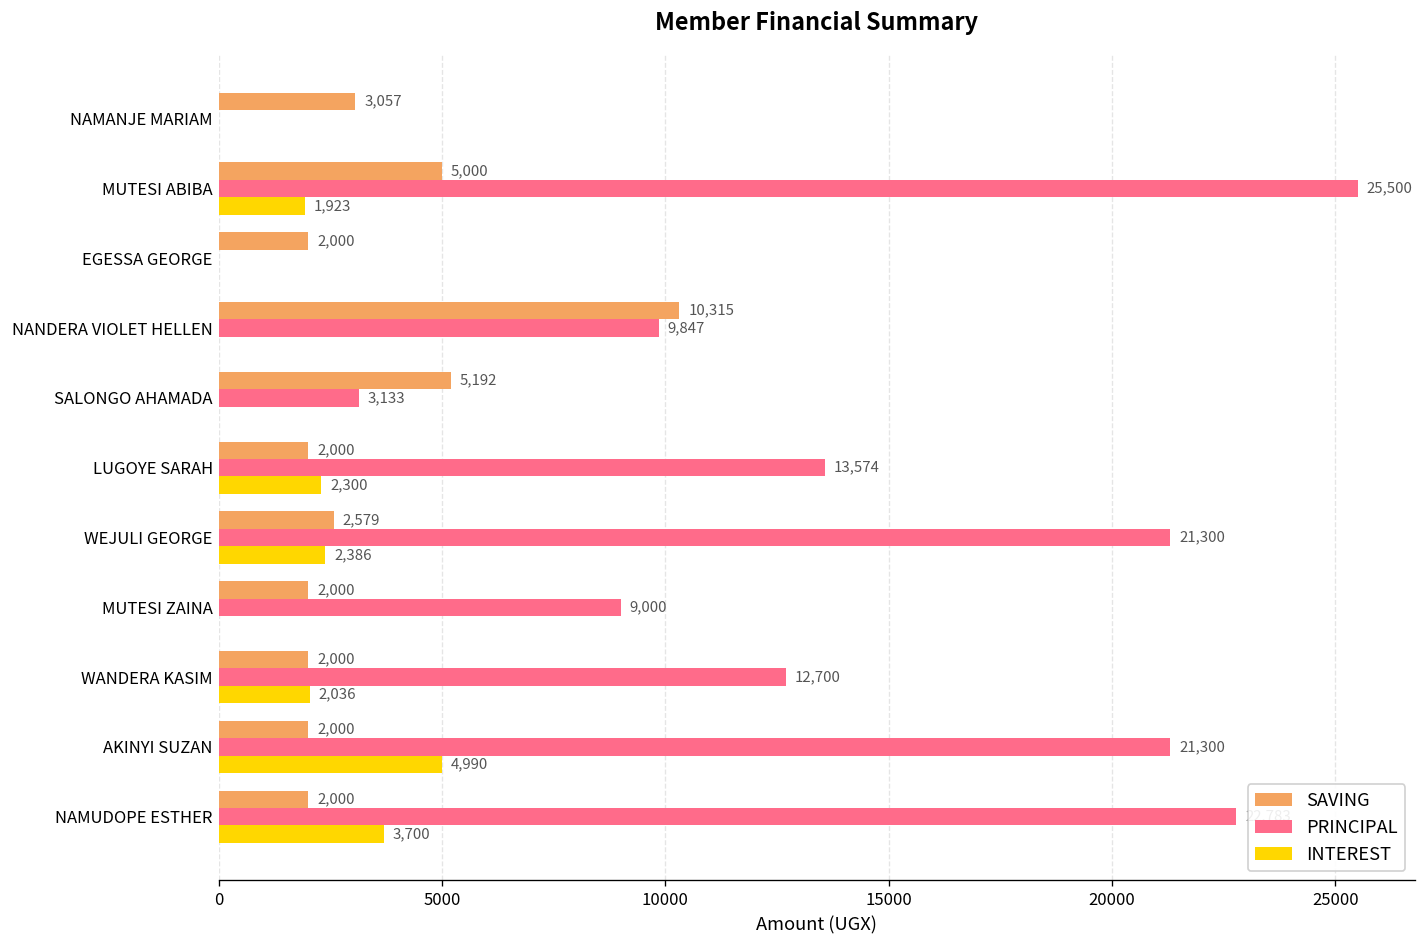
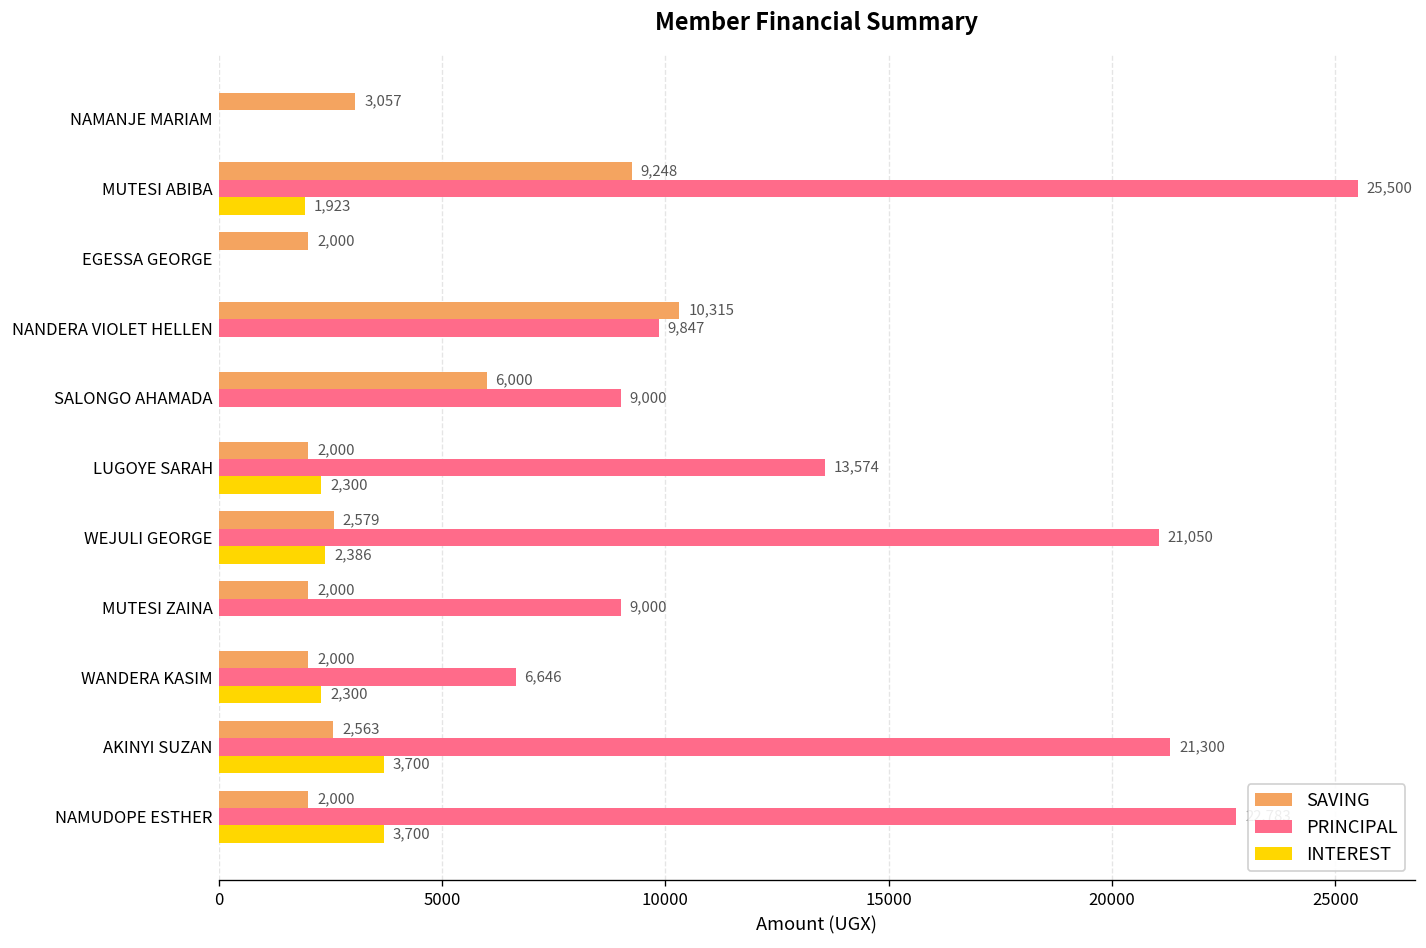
SAVING, MUTESI ABIBA: 5,000 -> 9,248
SAVING, SALONGO AHAMADA: 5,192 -> 6,000
PRINCIPAL, SALONGO AHAMADA: 3,133 -> 9,000
PRINCIPAL, WEJULI GEORGE: 21,300 -> 21,050
PRINCIPAL, WANDERA KASIM: 12,700 -> 6,646
INTEREST, WANDERA KASIM: 2,036 -> 2,300
SAVING, AKINYI SUZAN: 2,000 -> 2,563
INTEREST, AKINYI SUZAN: 4,990 -> 3,700
